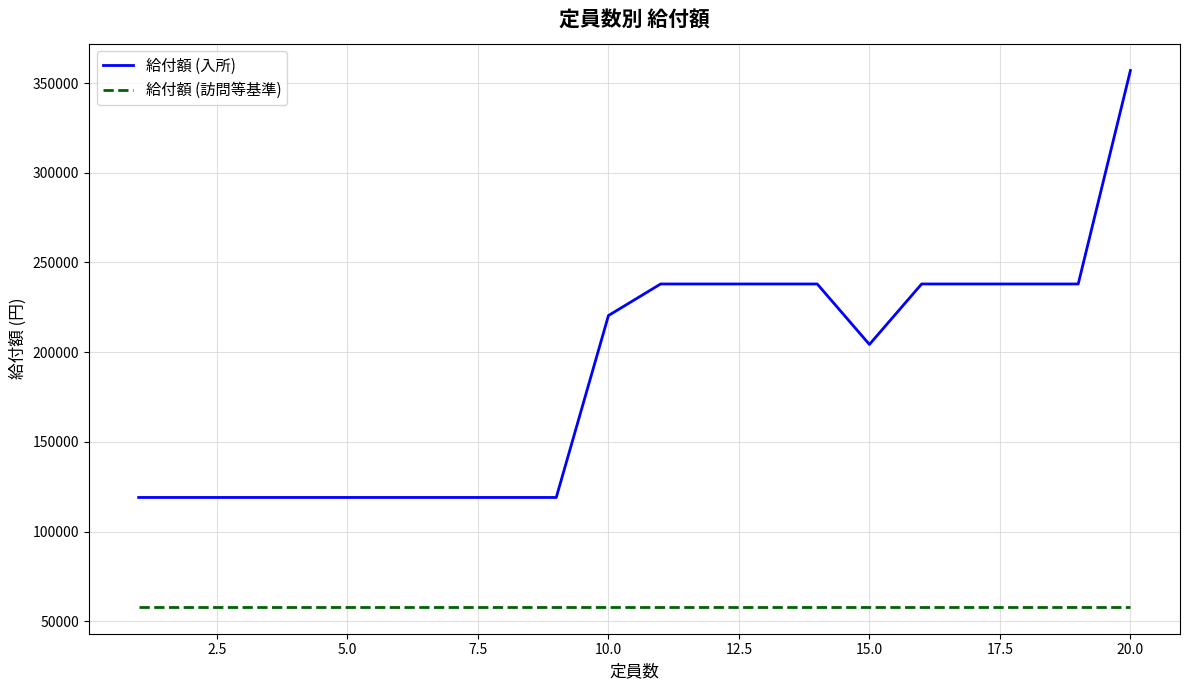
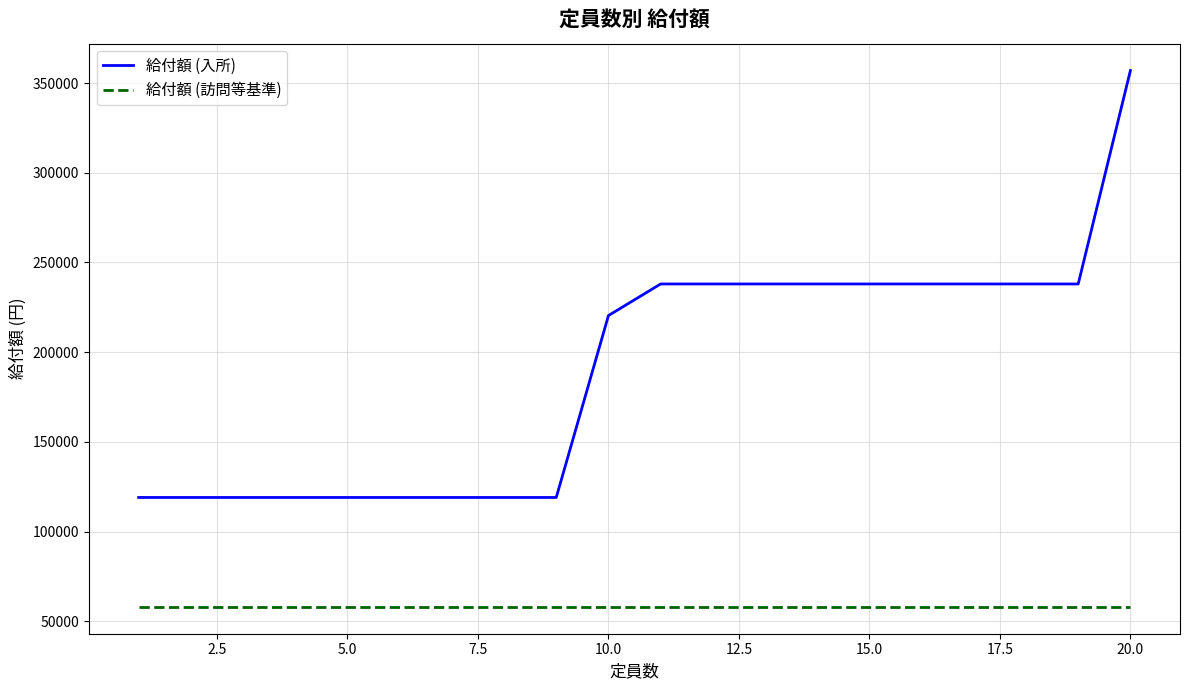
給付額 (入所), 15.0: 204000 -> 238000
